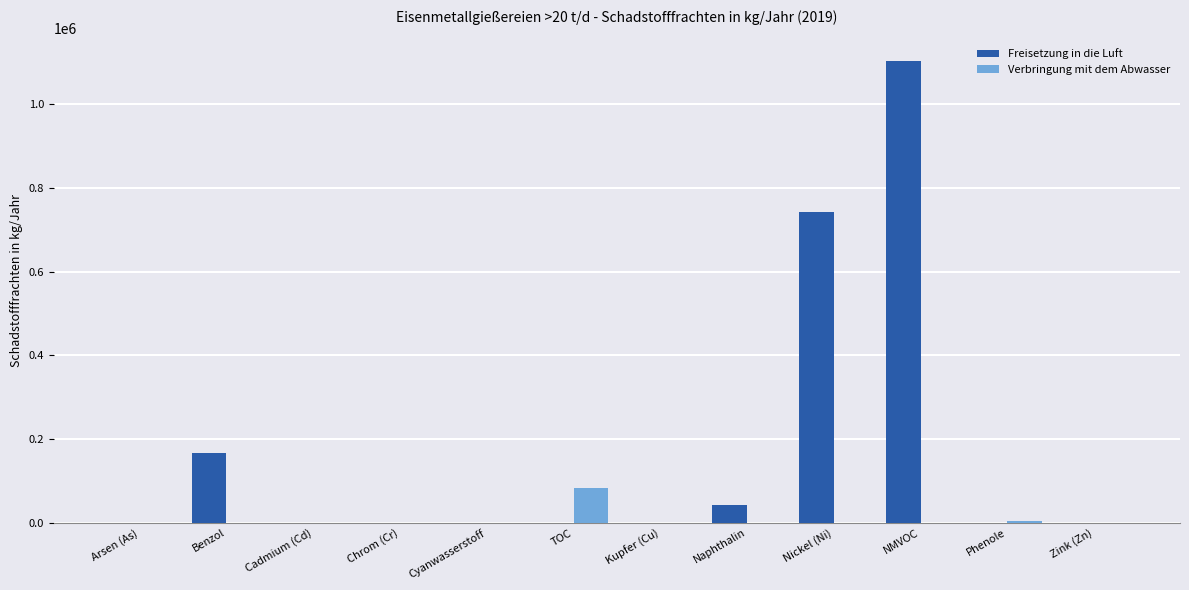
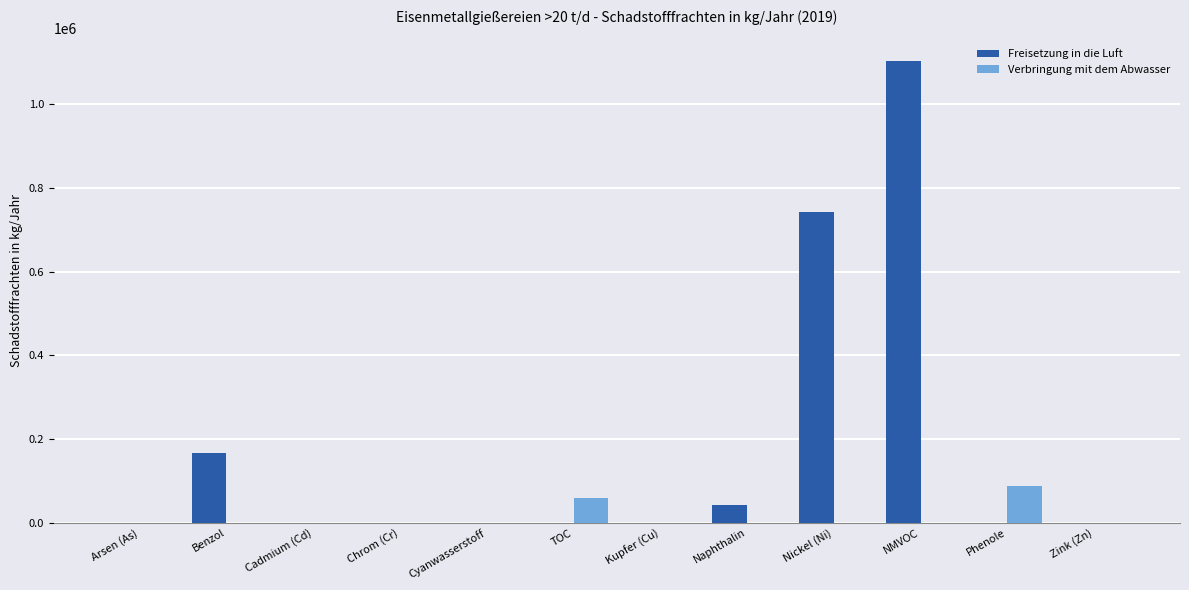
Verbringung mit dem Abwasser, TOC: 80000 -> 60000
Verbringung mit dem Abwasser, Phenole: 0 -> 90000
